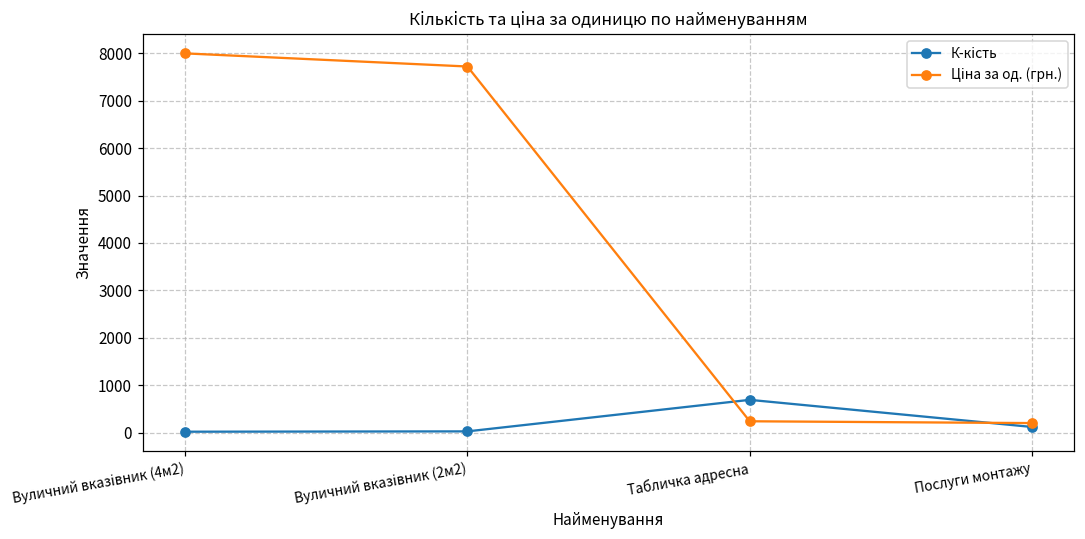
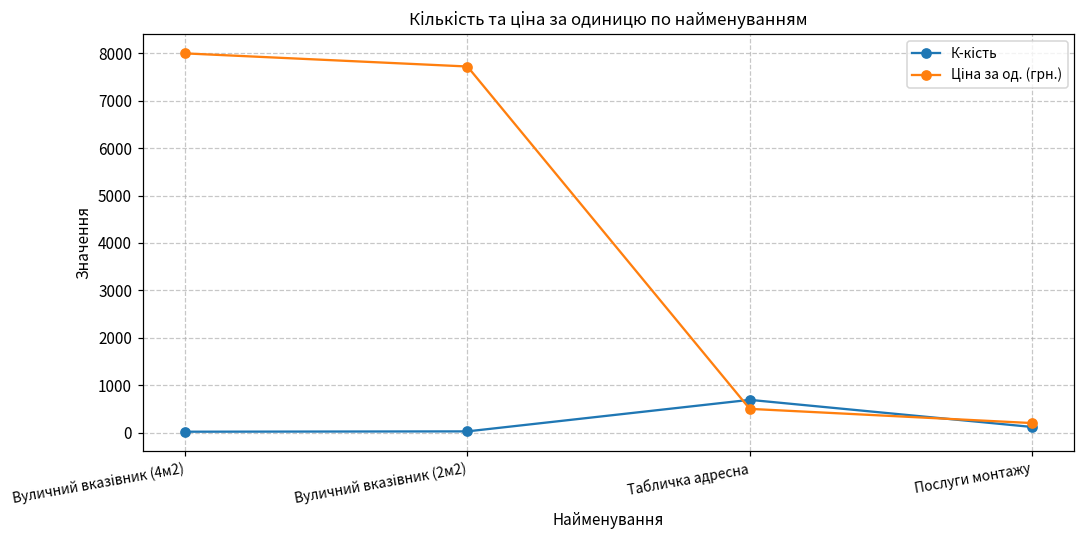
Ціна за од. (грн.), Табличка адресна: 200 -> 500
